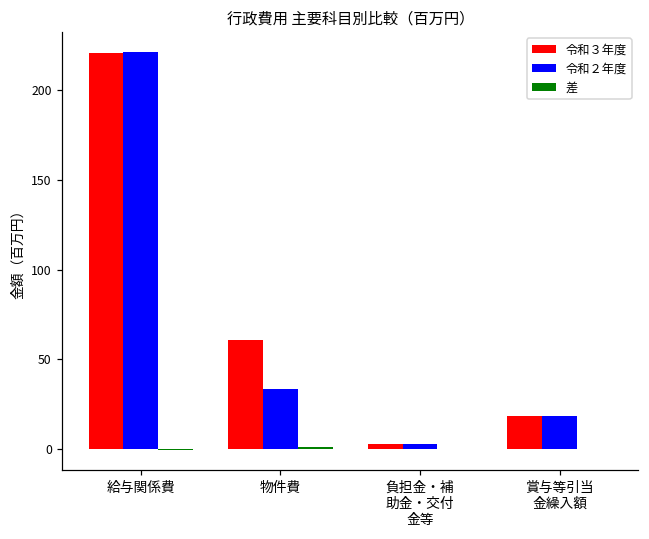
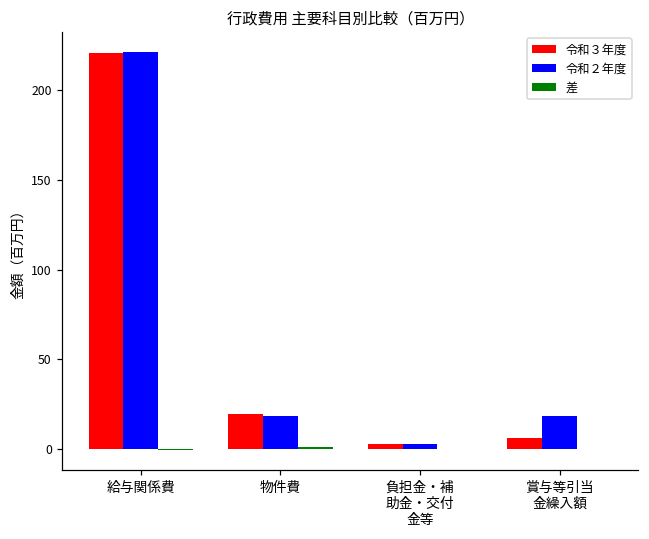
令和３年度, 物件費: 61 -> 19
令和２年度, 物件費: 33 -> 18
令和３年度, 賞与等引当 金繰入額: 19 -> 6
